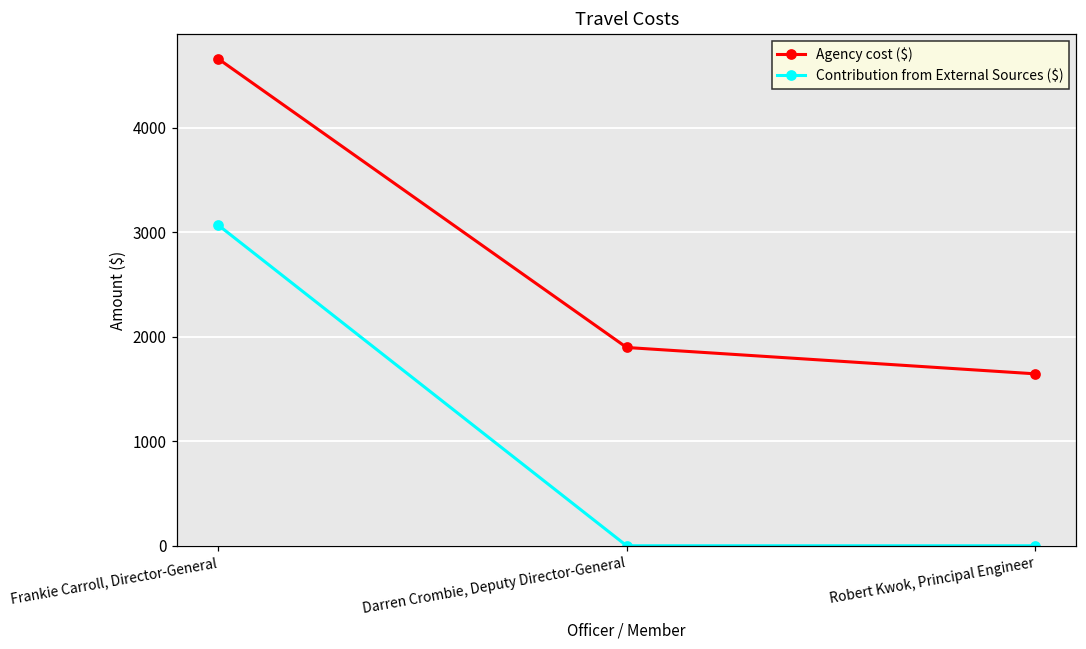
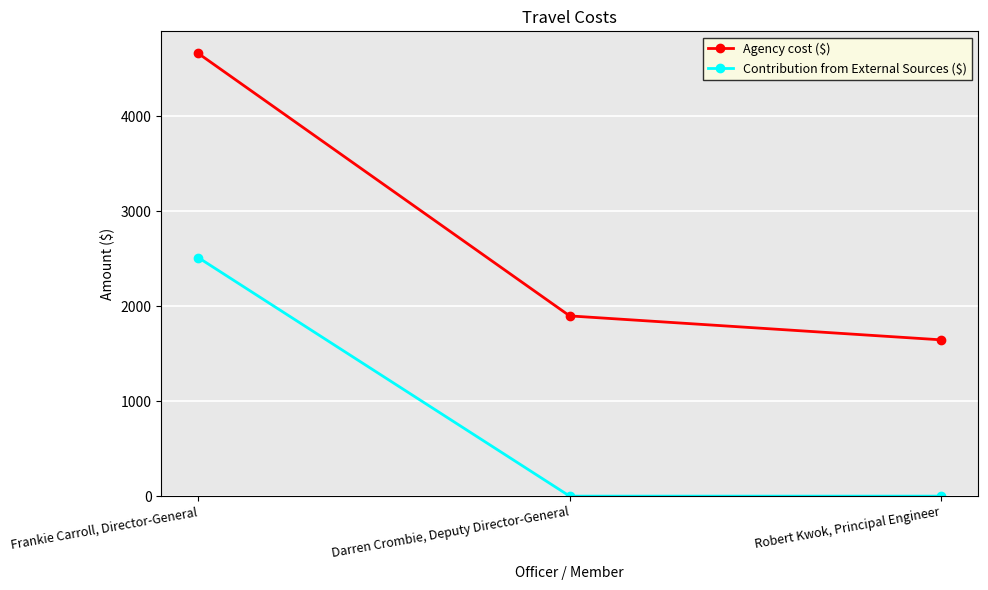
Contribution from External Sources ($), Frankie Carroll, Director-General: 3100 -> 2500
